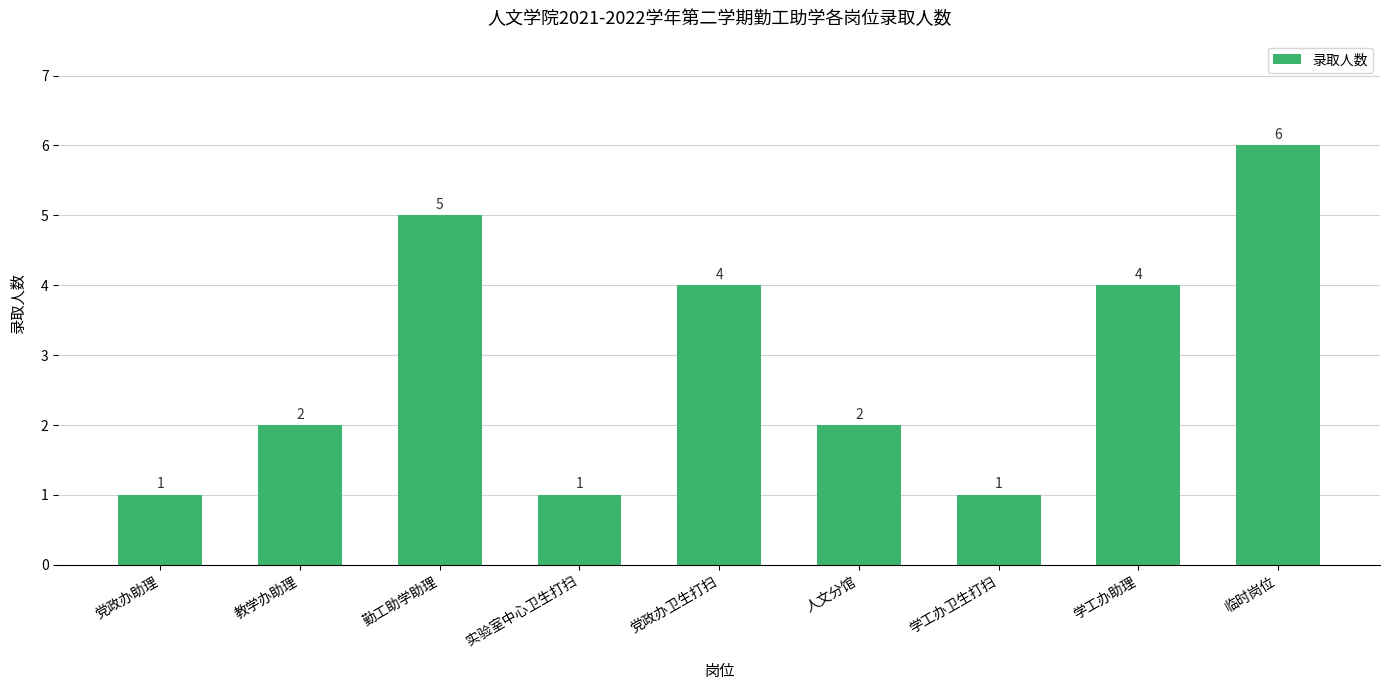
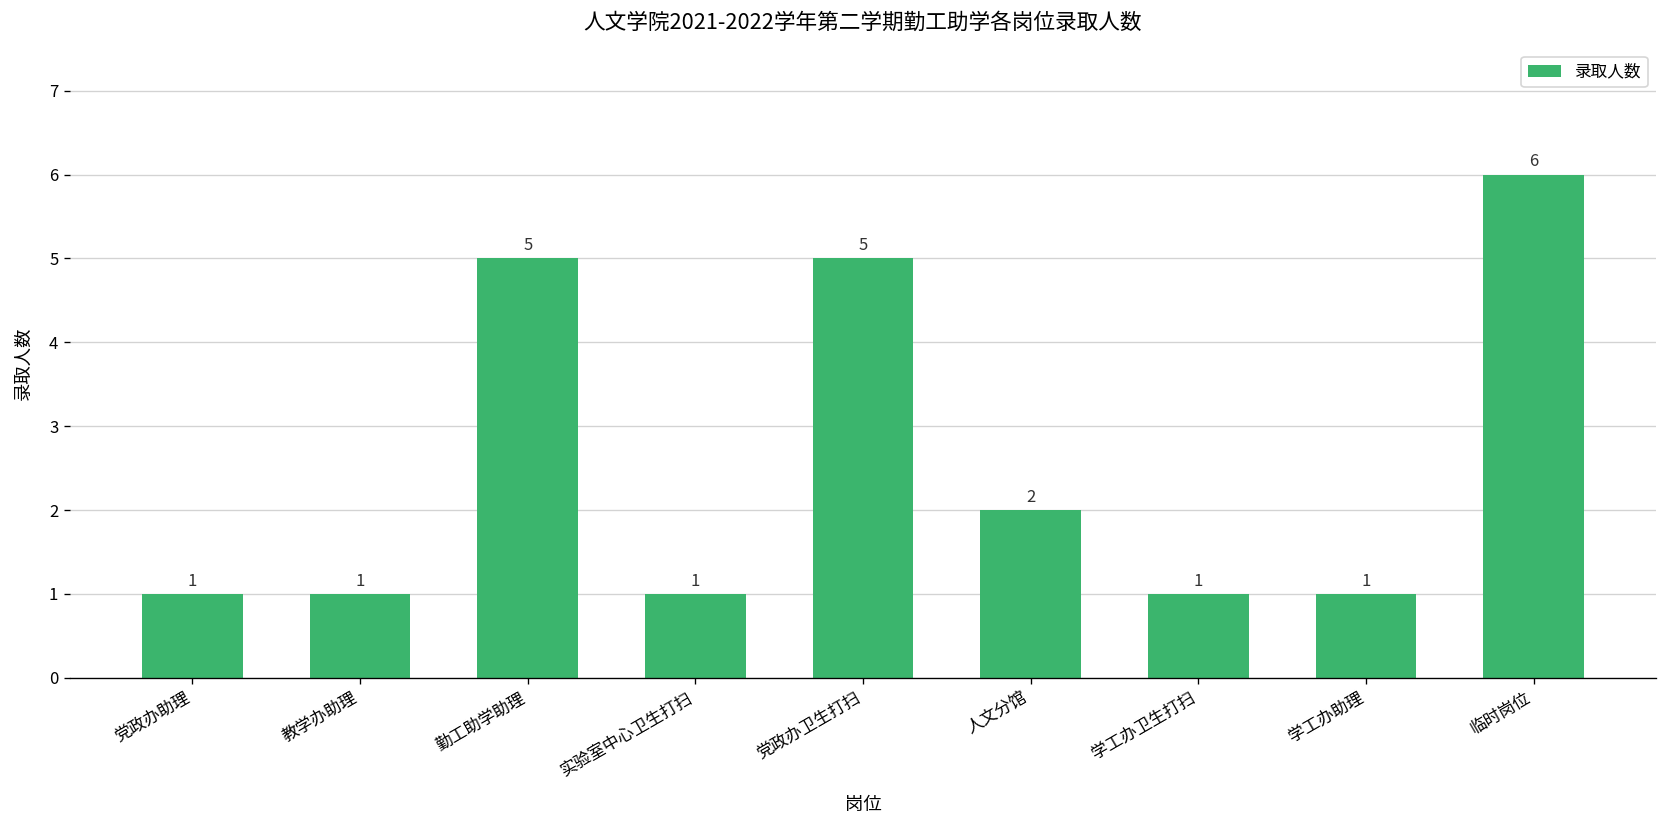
教学办助理: 2 -> 1
党政办卫生打扫: 4 -> 5
学工办助理: 4 -> 1
